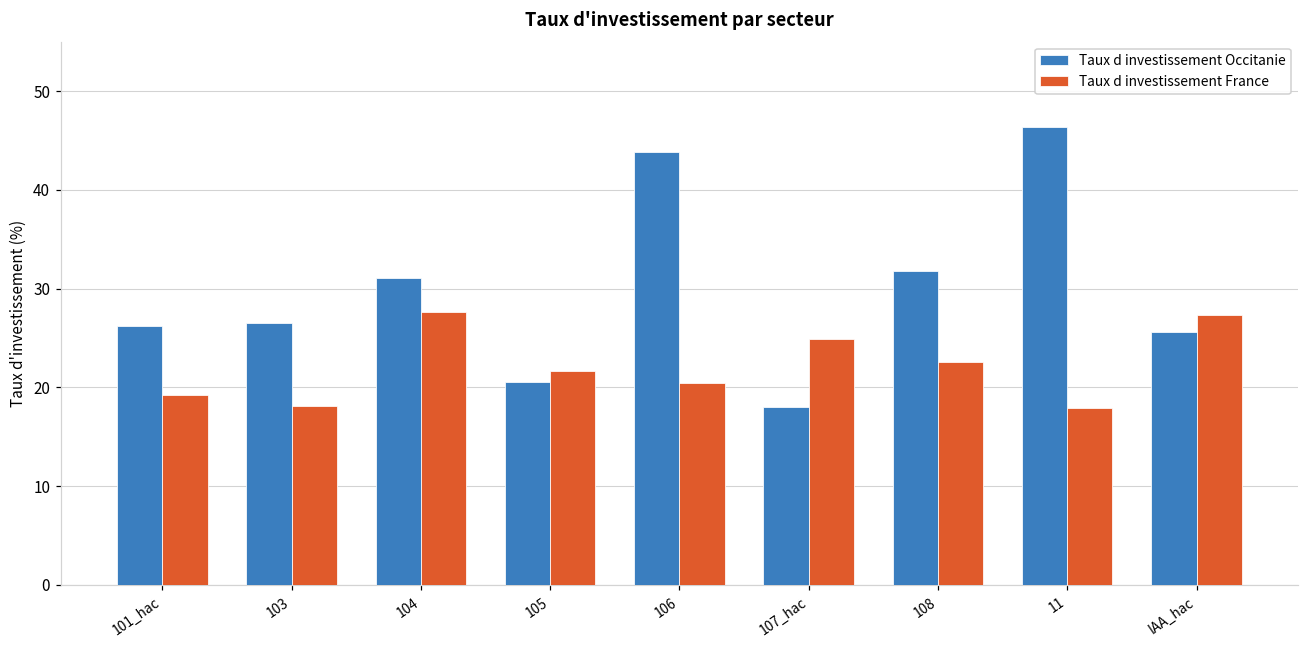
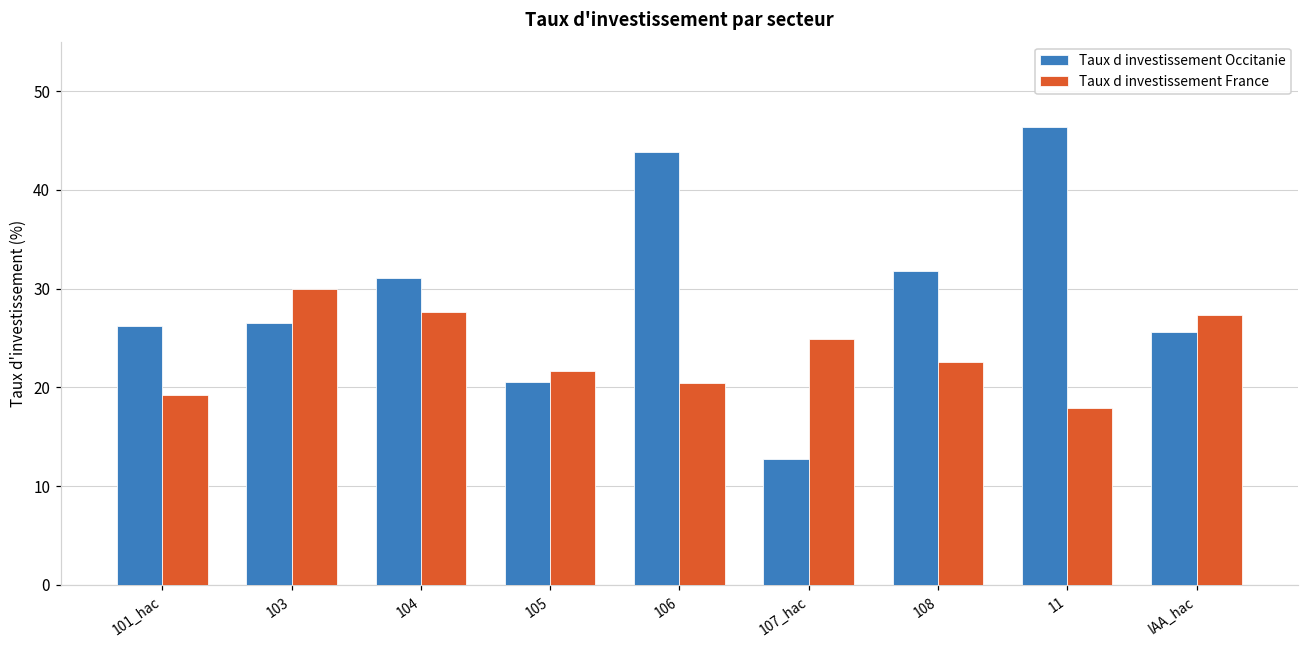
Taux d investissement France, 103: 18 -> 30
Taux d investissement Occitanie, 107_hac: 18 -> 13
